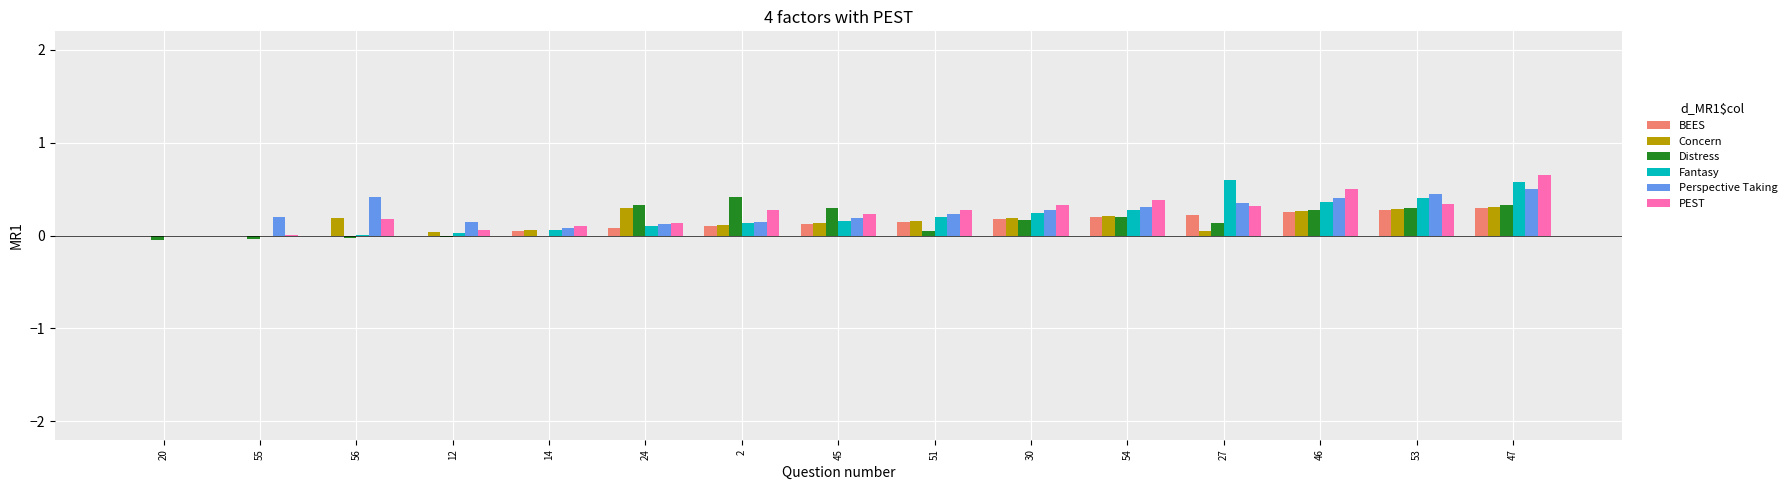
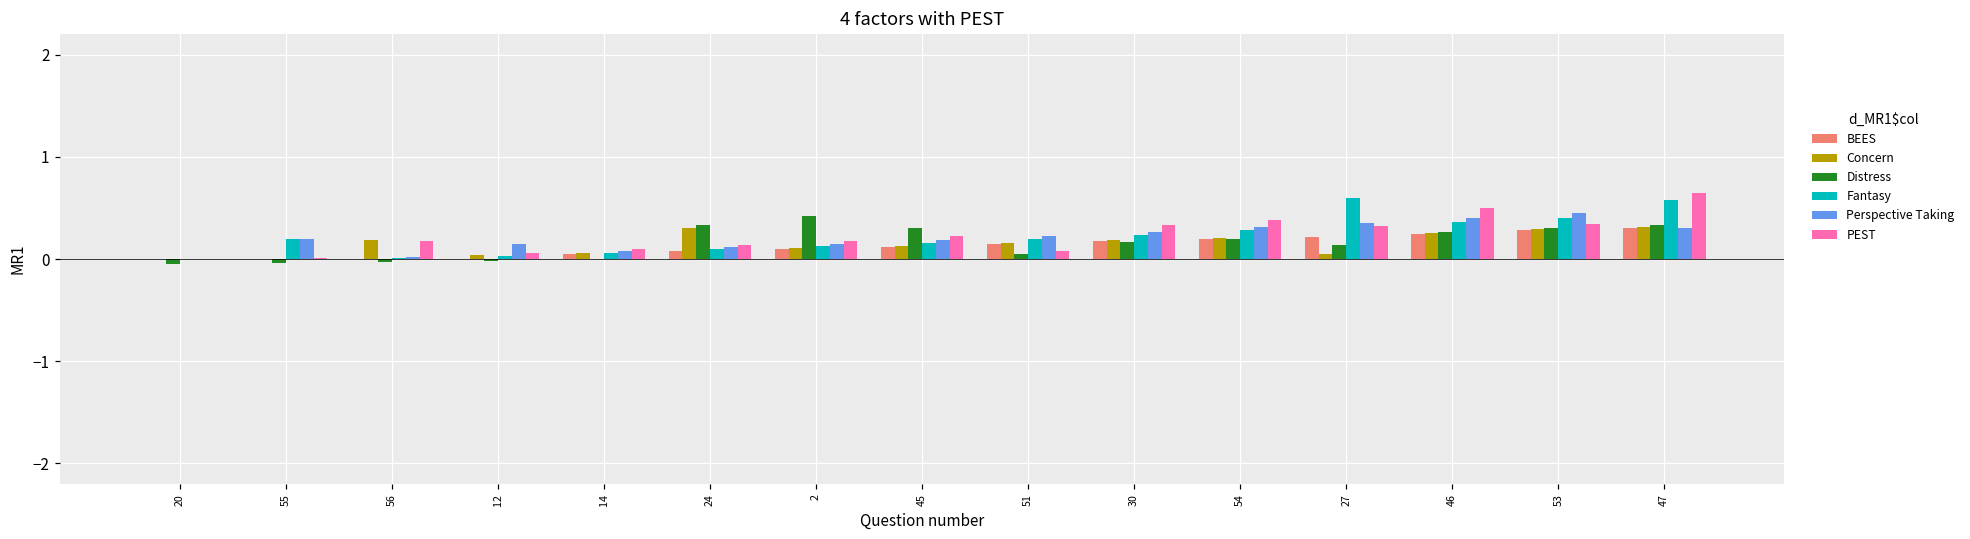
Fantasy, 55: 0.0 -> 0.2
Perspective Taking, 56: 0.4 -> 0.0
PEST, 2: 0.3 -> 0.2
PEST, 51: 0.3 -> 0.1
Perspective Taking, 47: 0.5 -> 0.3
